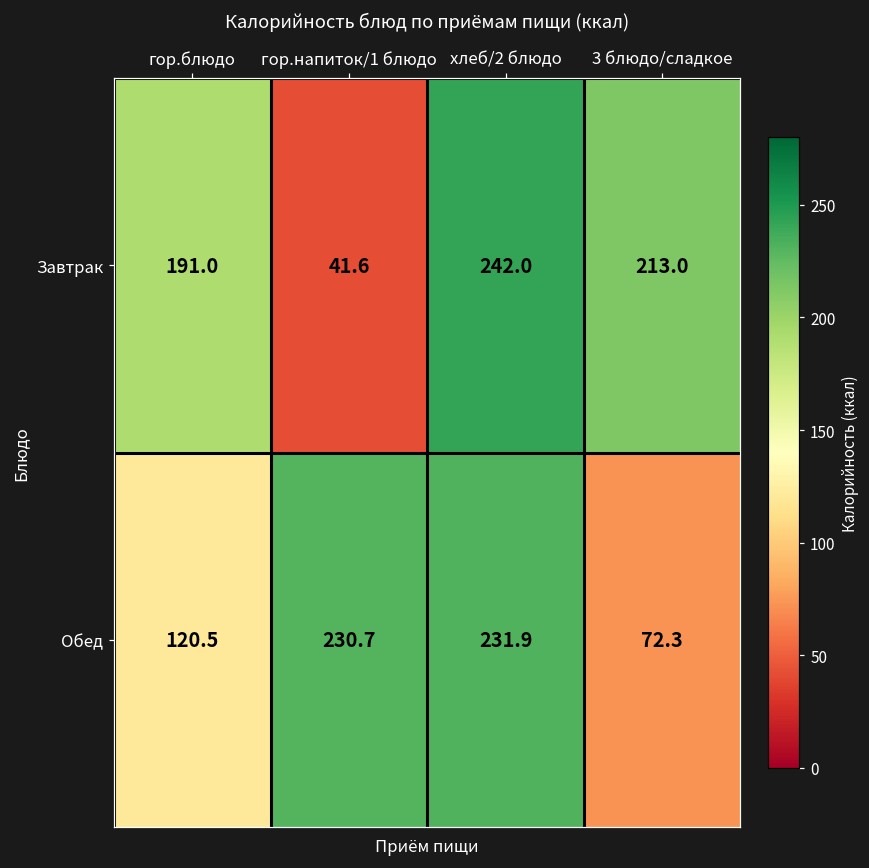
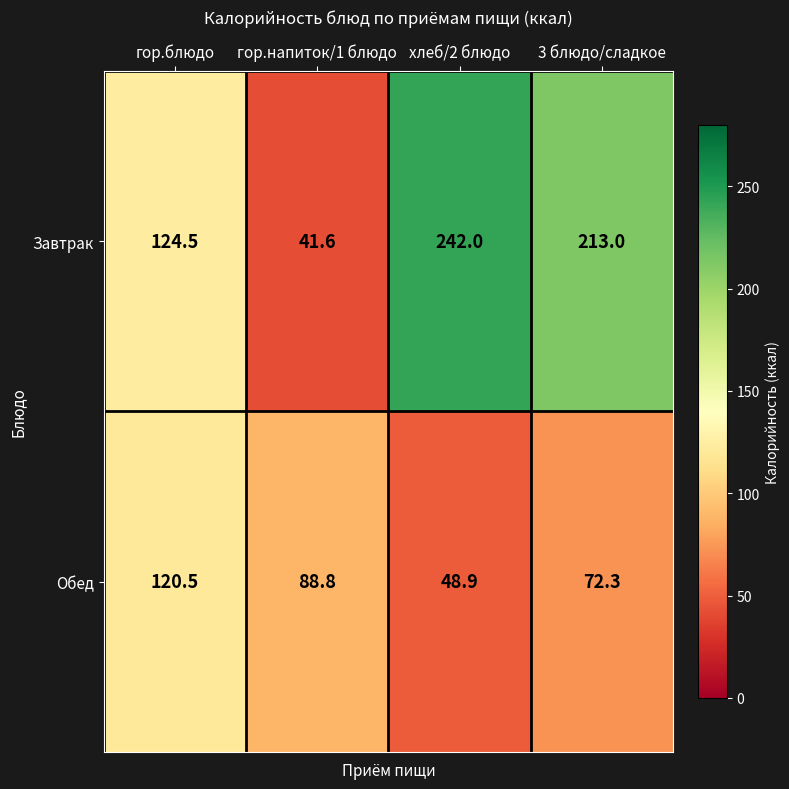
Завтрак, гор.блюдо: 191.0 -> 124.5
Обед, гор.напиток/1 блюдо: 230.7 -> 88.8
Обед, хлеб/2 блюдо: 231.9 -> 48.9
